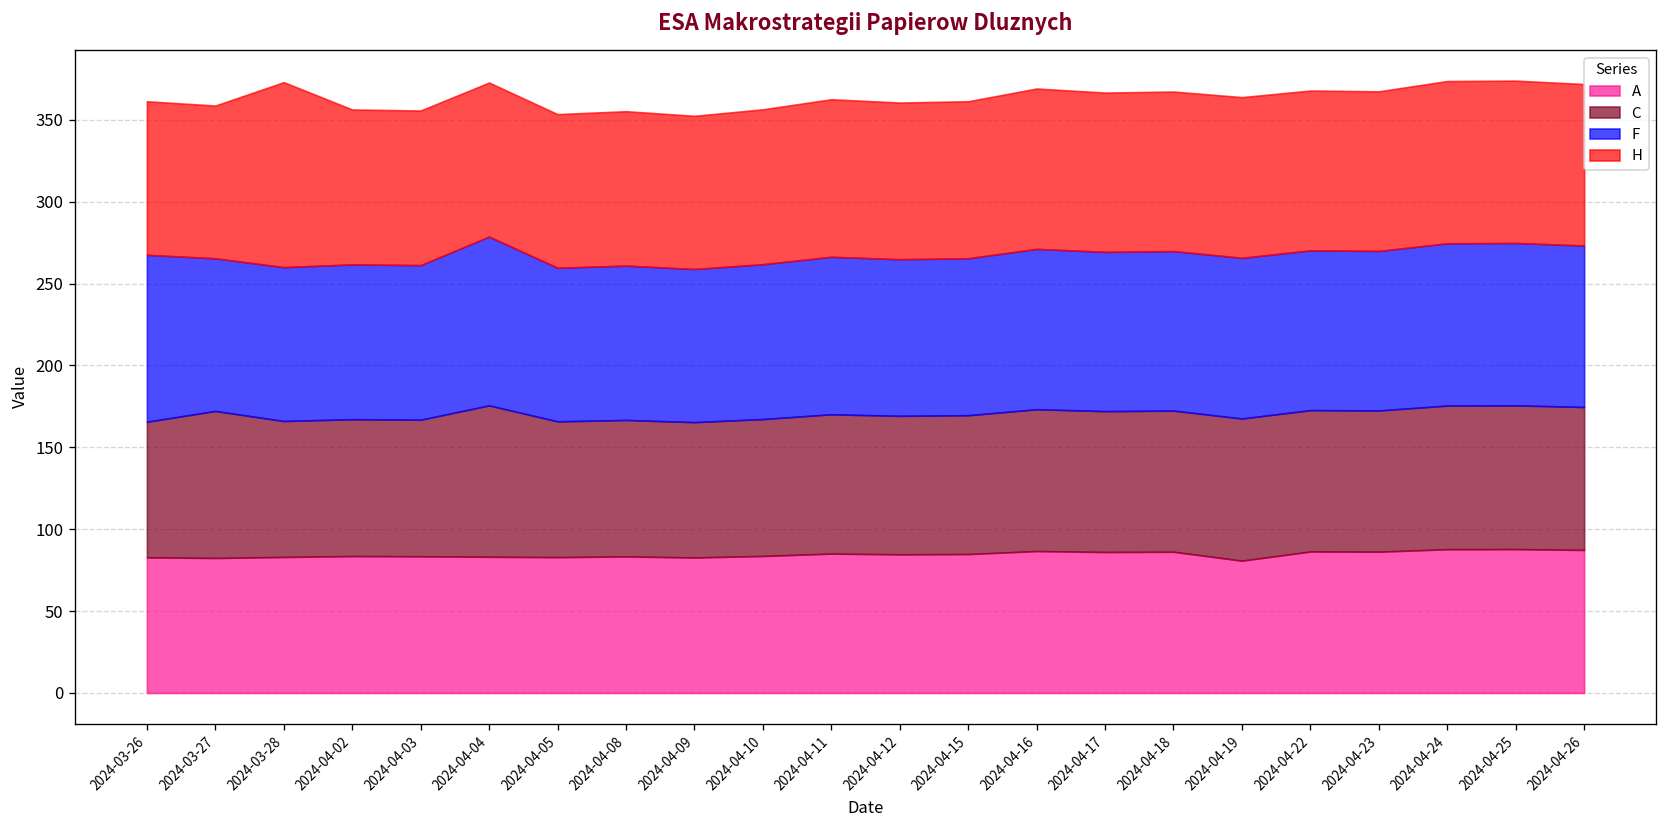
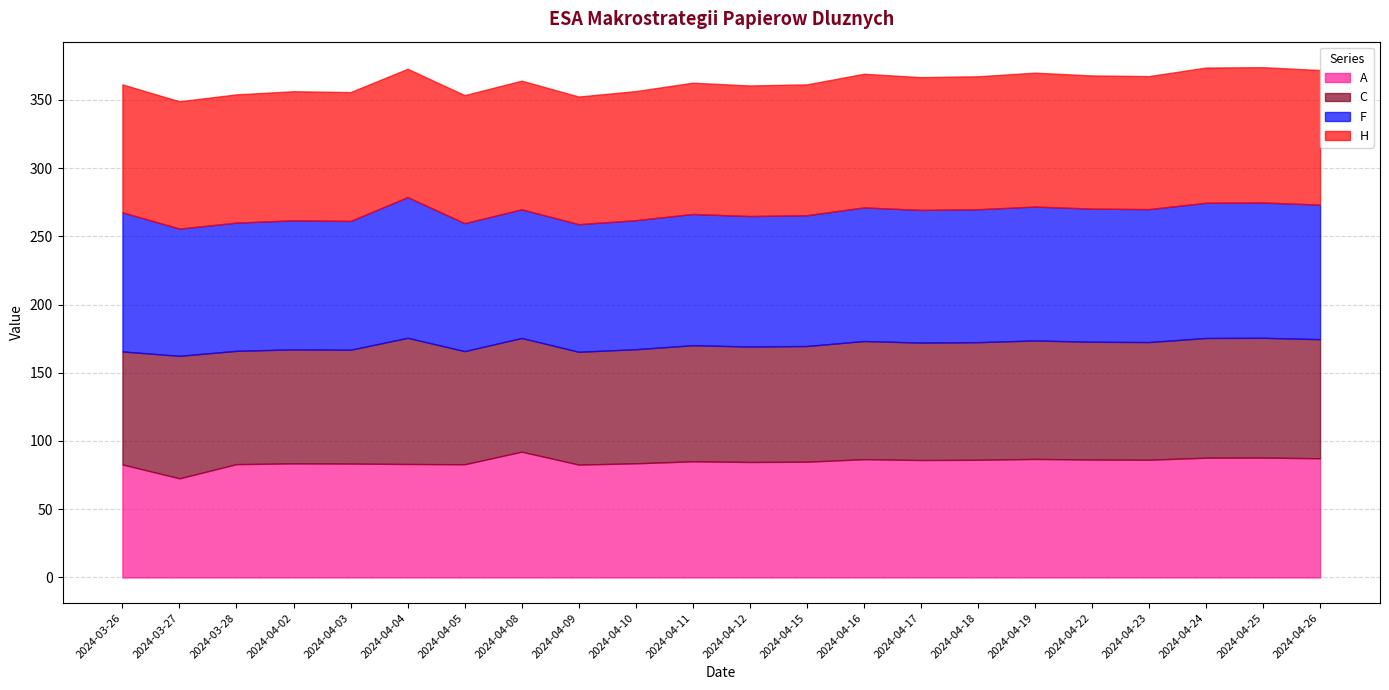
A, 2024-03-27: 82 -> 73
H, 2024-03-28: 113 -> 94
A, 2024-04-08: 83 -> 92
A, 2024-04-19: 81 -> 87
